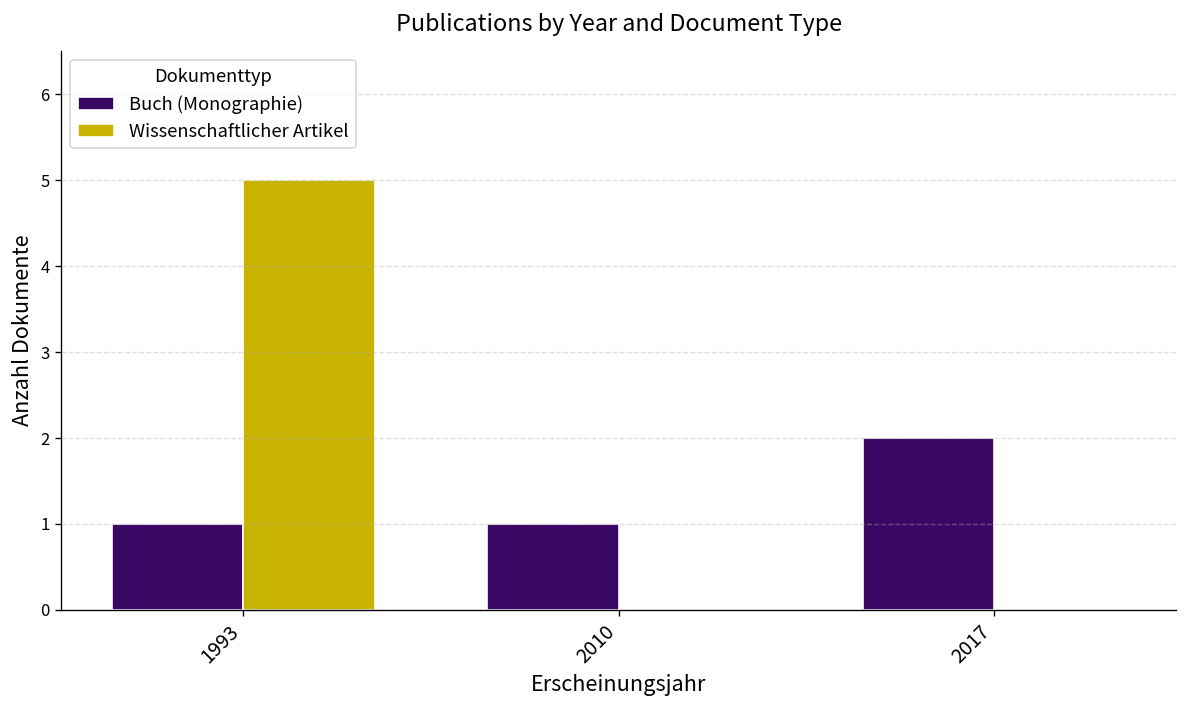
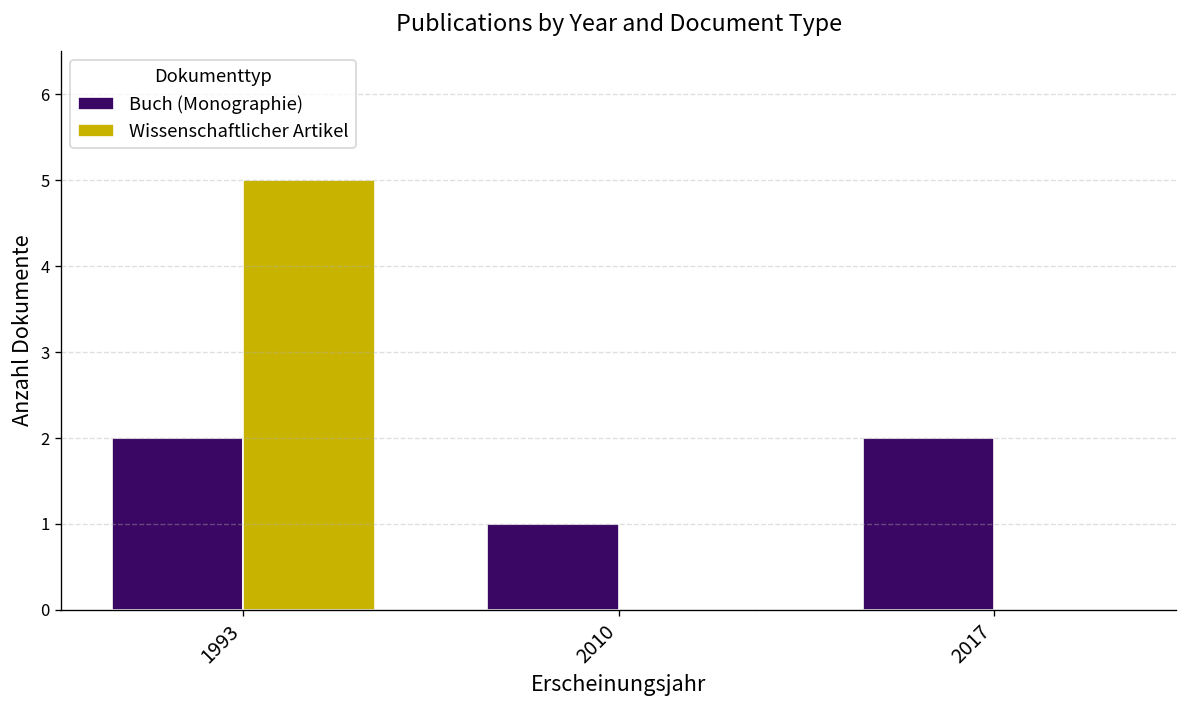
Buch (Monographie), 1993: 1 -> 2
